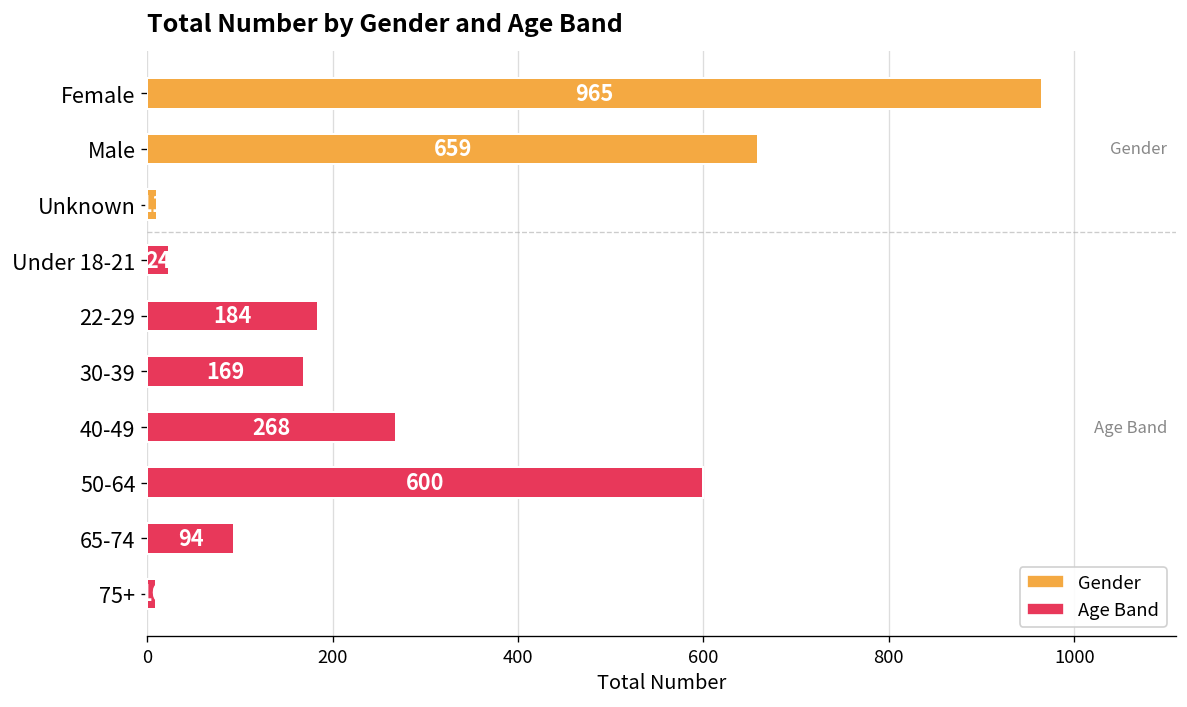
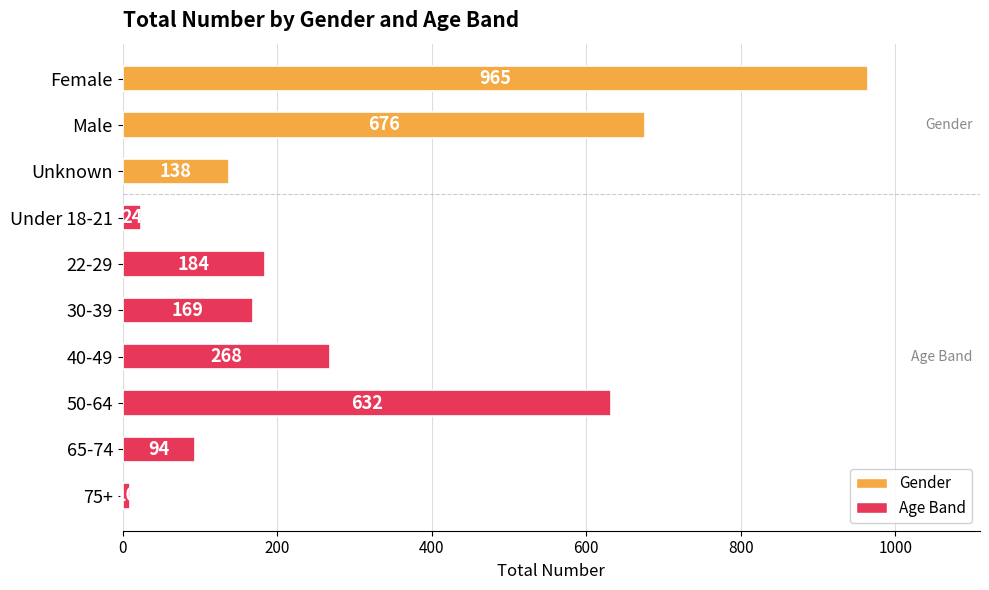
Male: 659 -> 676
Unknown: 10 -> 140
50-64: 600 -> 632
